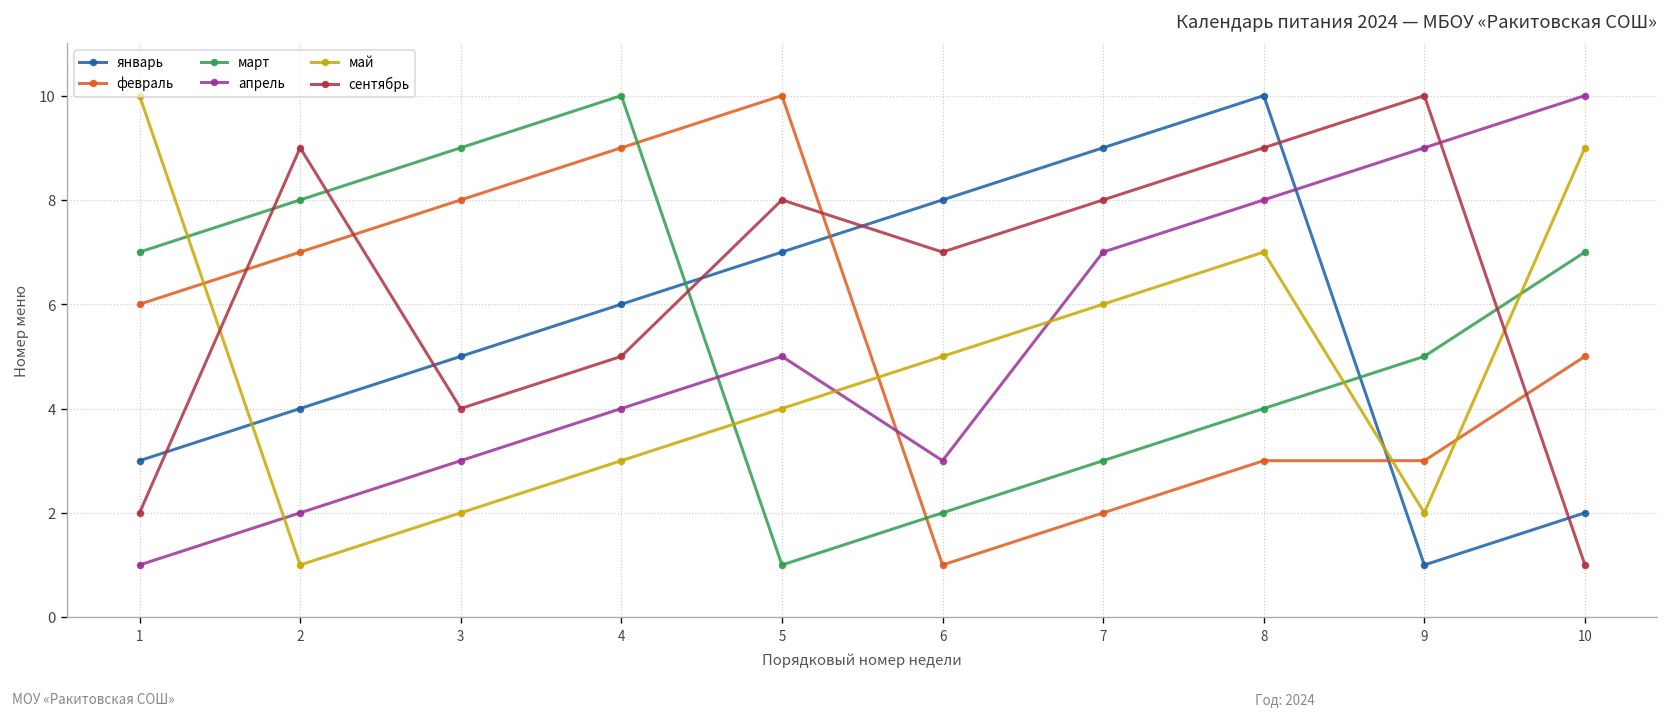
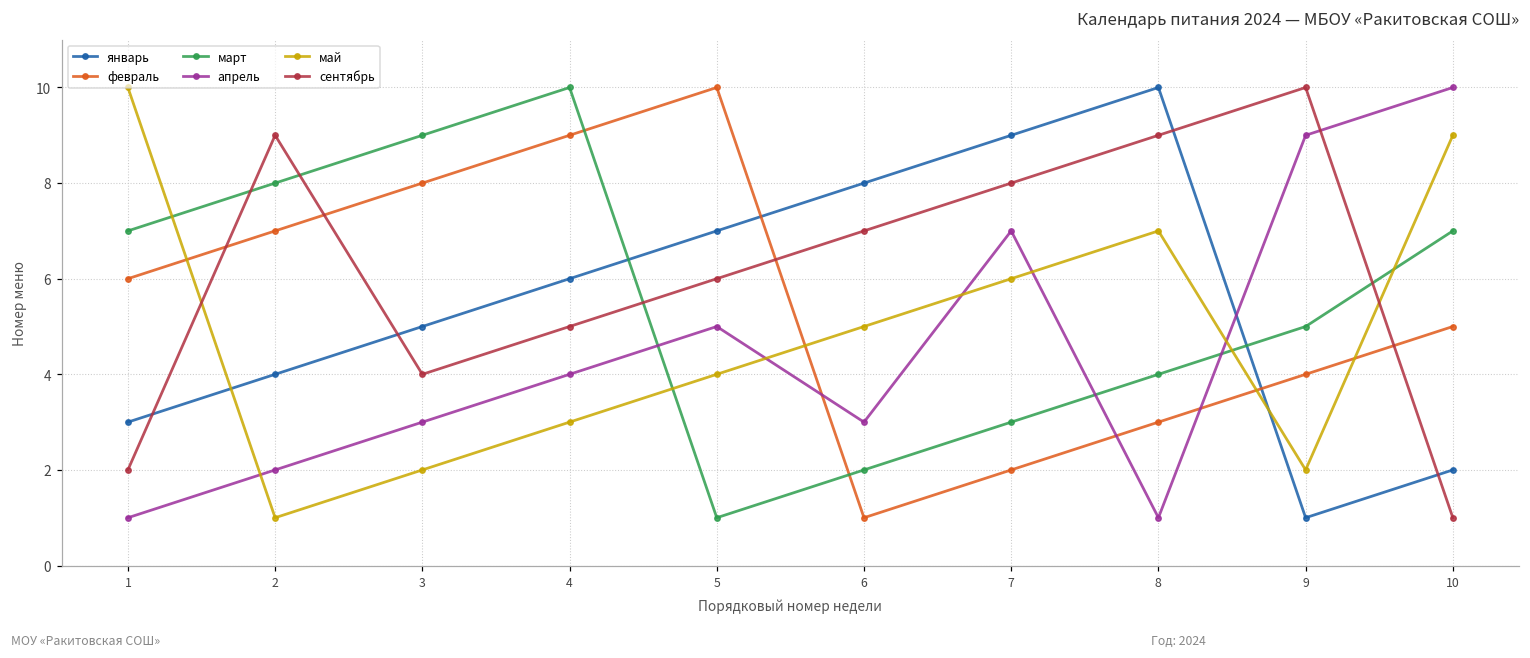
сентябрь, 5: 8 -> 6
апрель, 8: 8 -> 1
февраль, 9: 3 -> 4
